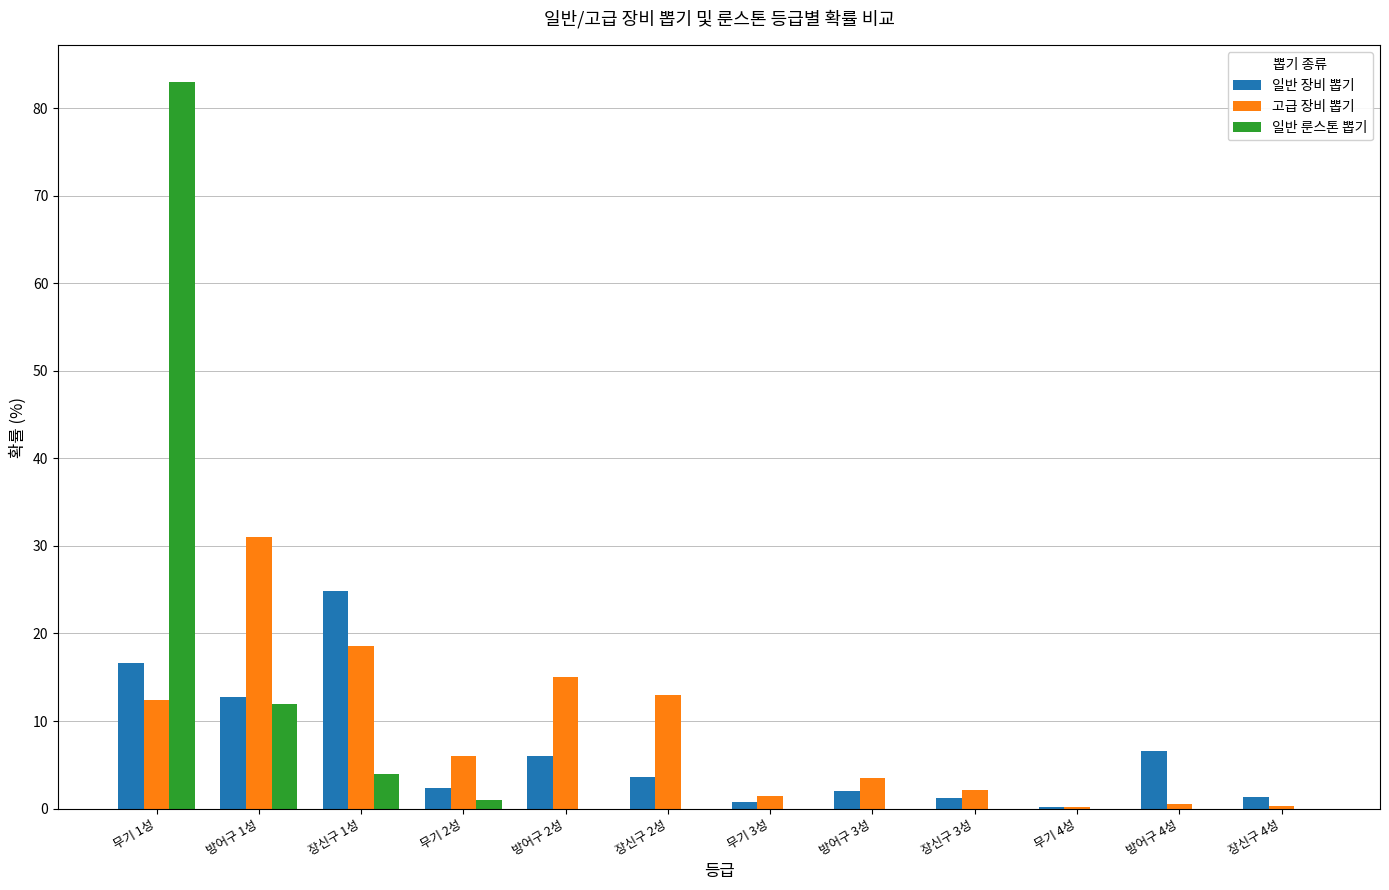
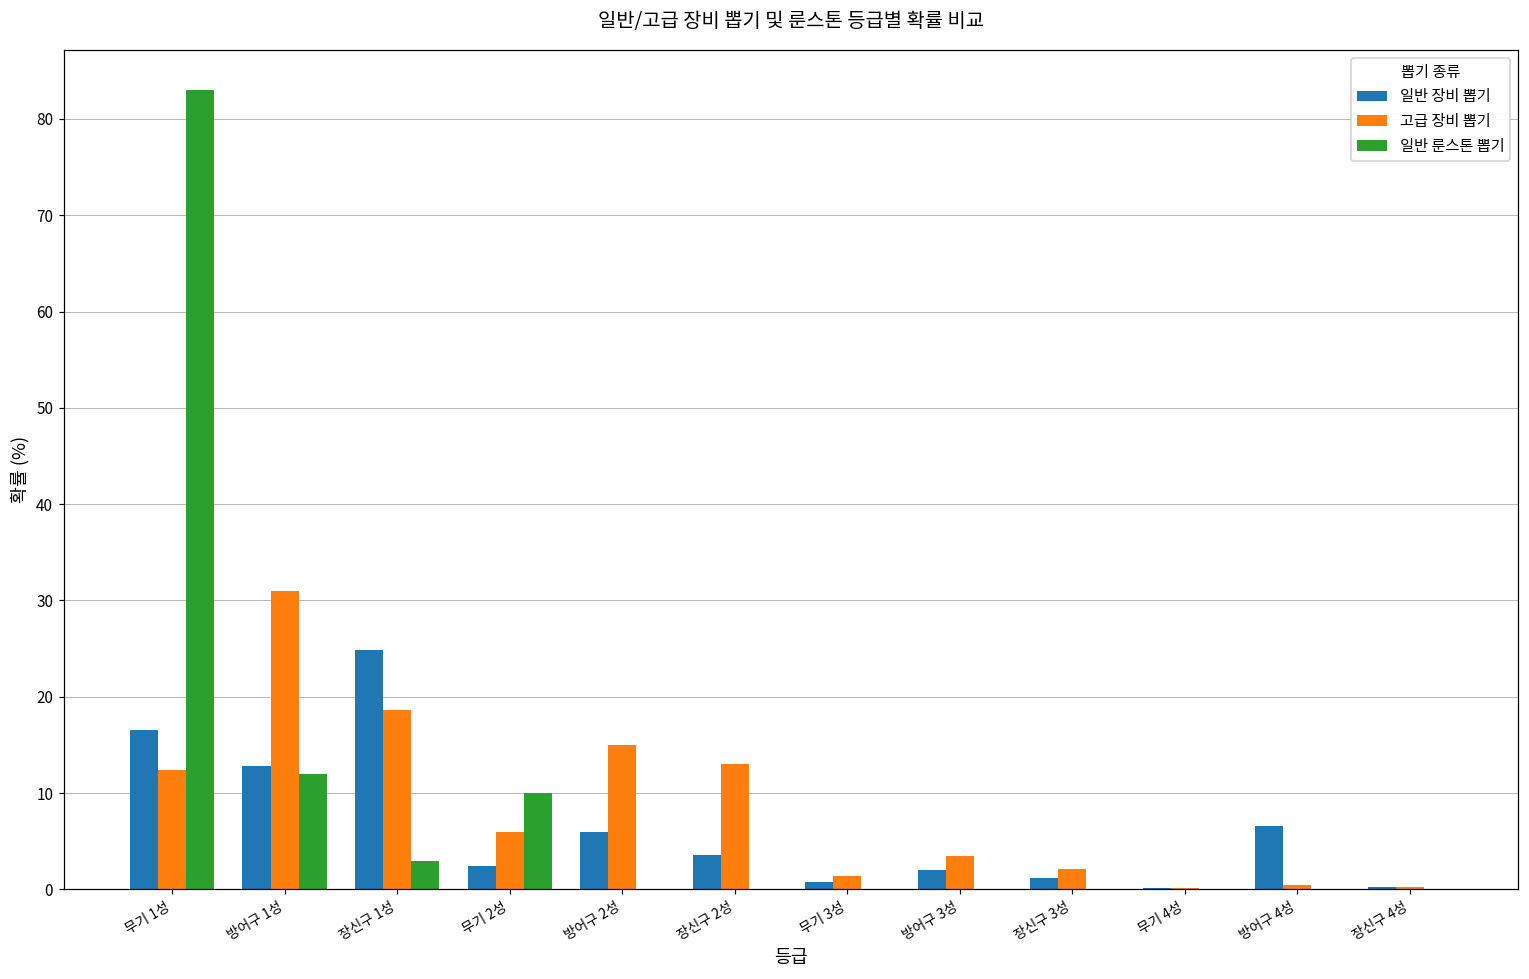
일반 룬스톤 뽑기, 장신구 1성: 4 -> 3
일반 룬스톤 뽑기, 무기 2성: 1 -> 10
일반 장비 뽑기, 장신구 4성: 1 -> 0
